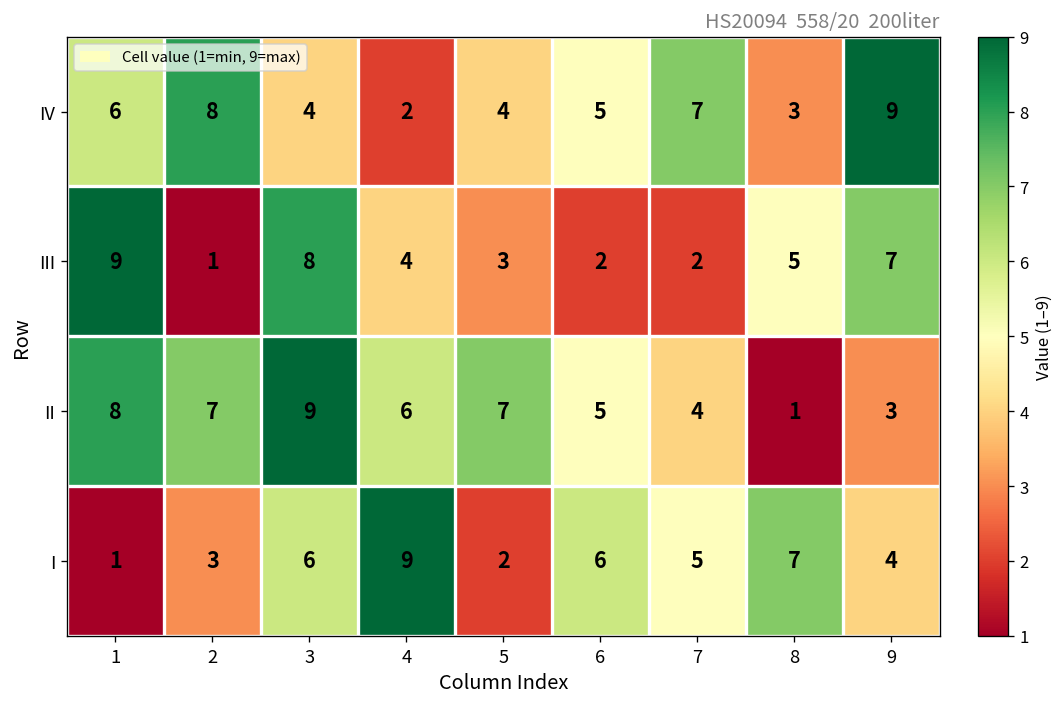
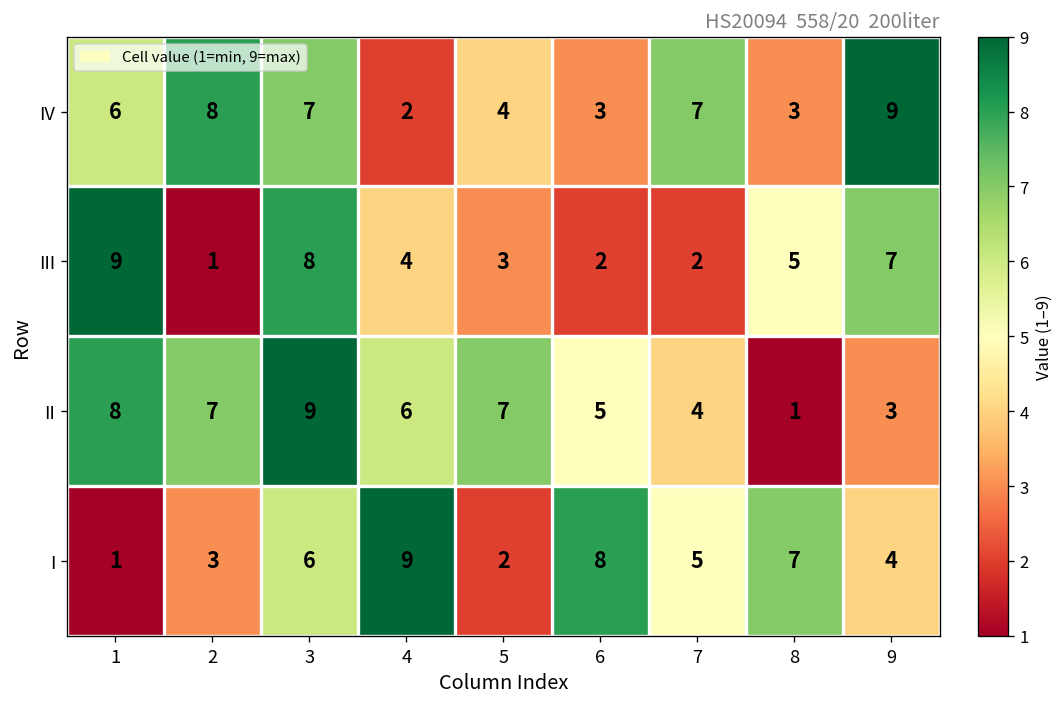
IV, 3: 4 -> 7
IV, 6: 5 -> 3
I, 6: 6 -> 8
